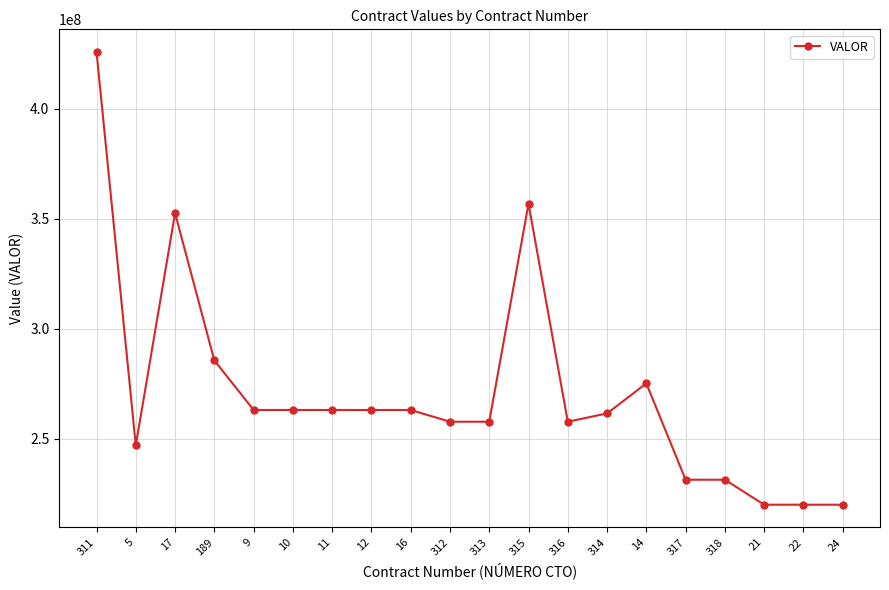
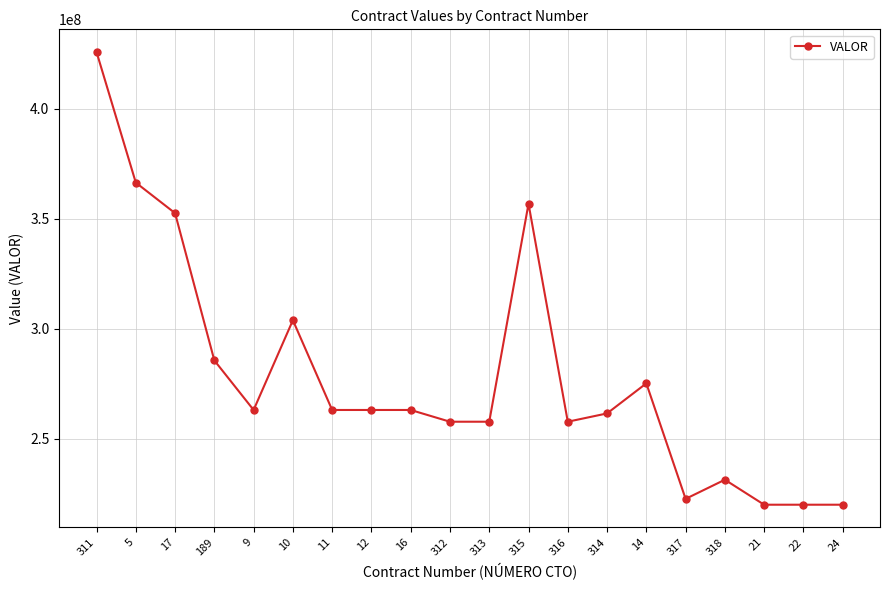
5: 247000000 -> 366000000
10: 263000000 -> 304000000
317: 231000000 -> 223000000
